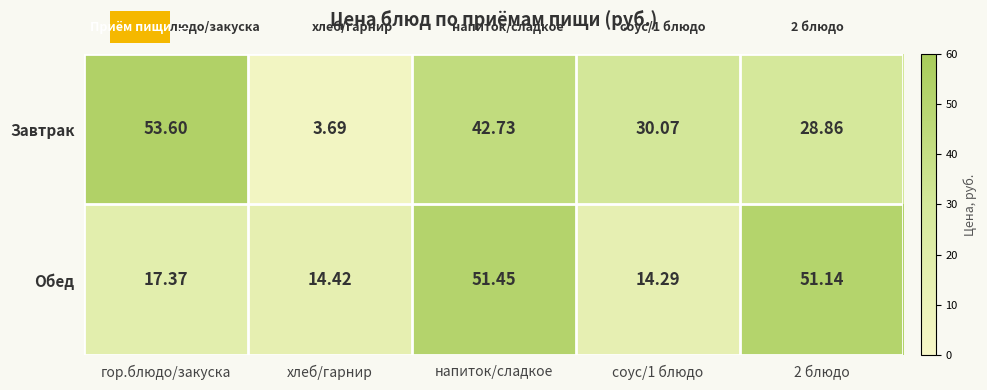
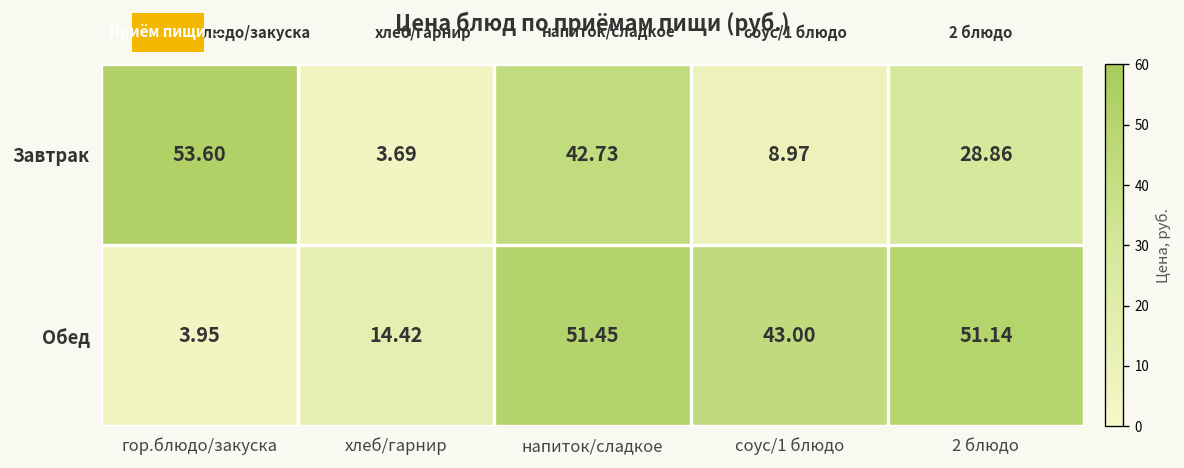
Завтрак, соус/1 блюдо: 30.07 -> 8.97
Обед, гор.блюдо/закуска: 17.37 -> 3.95
Обед, соус/1 блюдо: 14.29 -> 43.00
